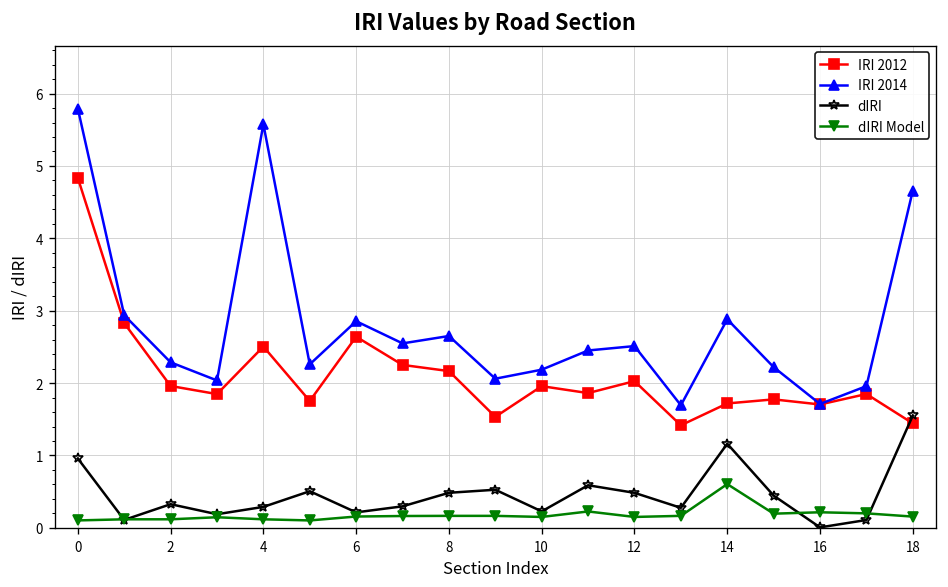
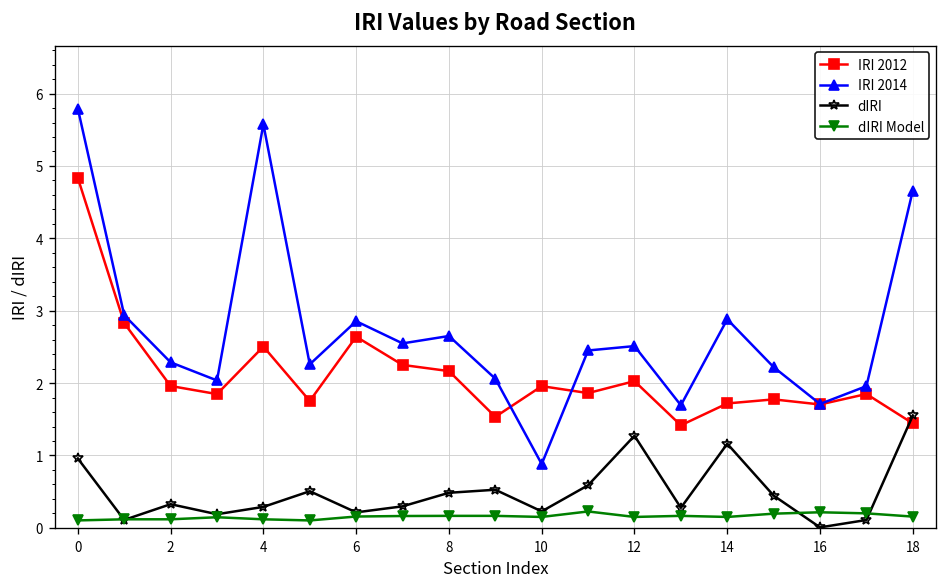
IRI 2014, 10: 2.2 -> 0.9
dIRI, 12: 0.5 -> 1.3
dIRI Model, 14: 0.6 -> 0.2
